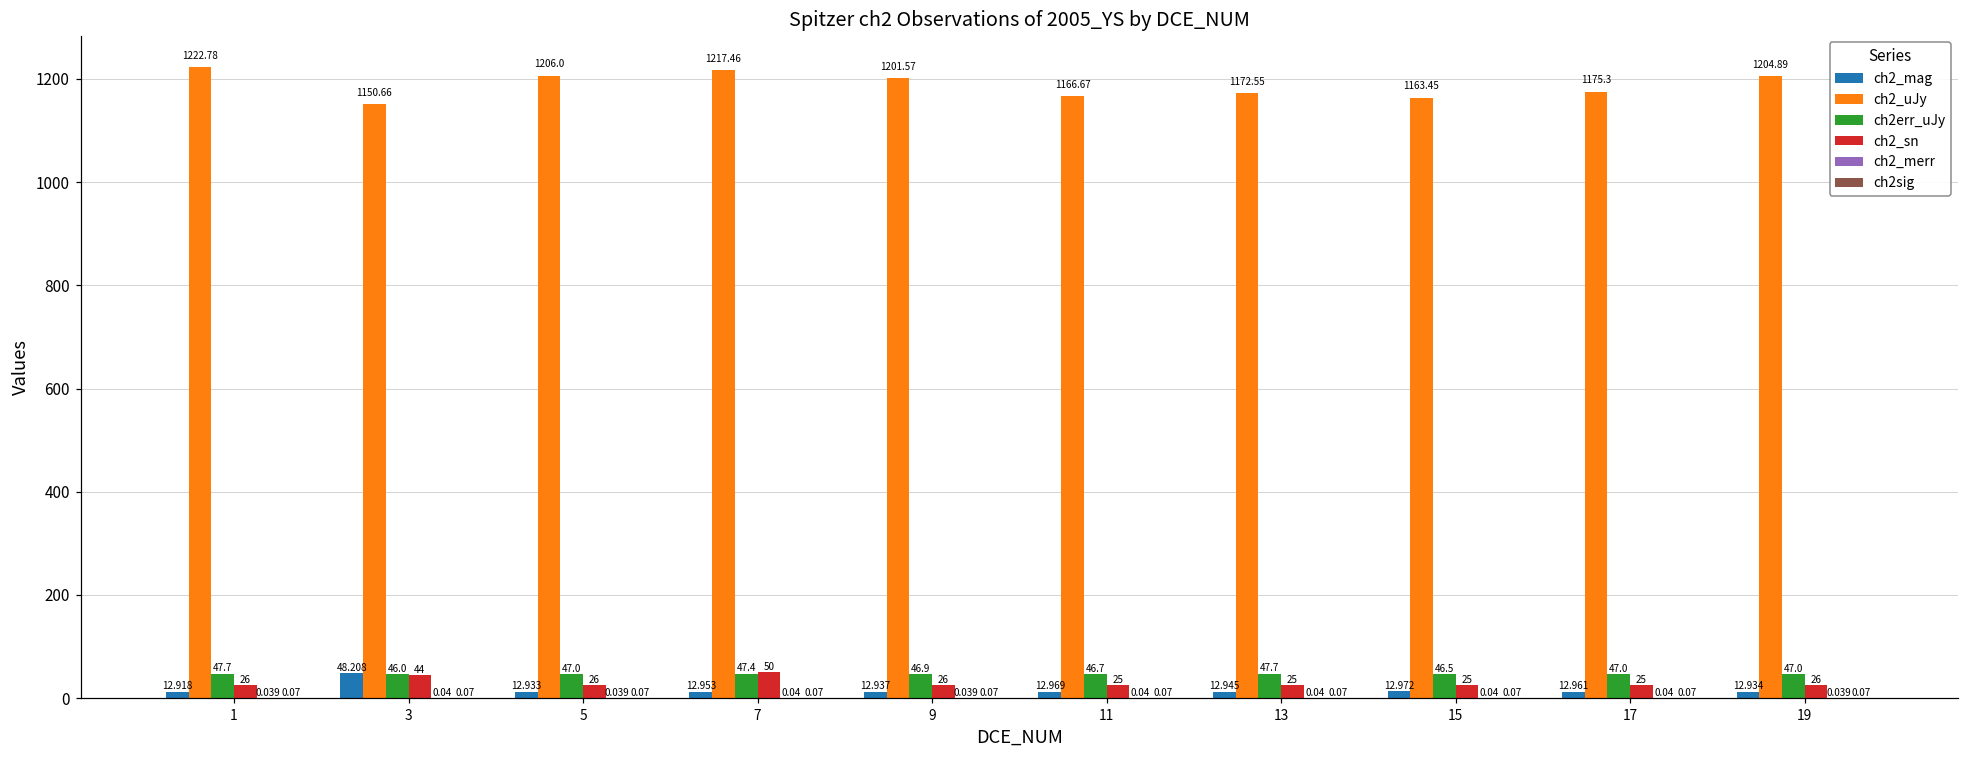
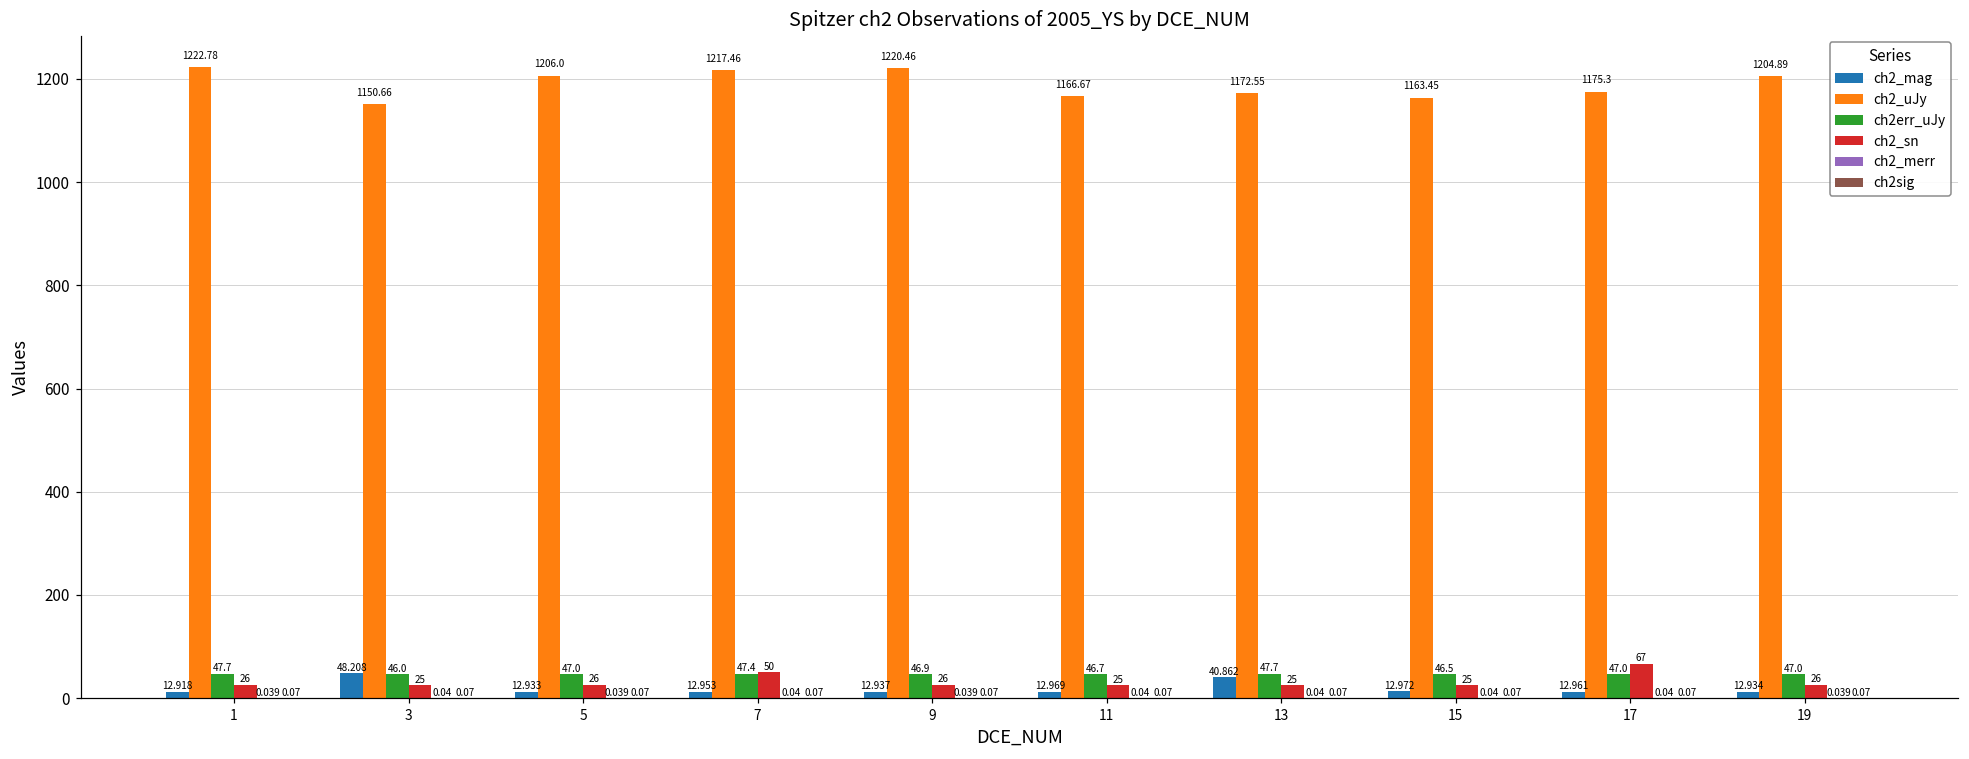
ch2_sn, 3: 44 -> 25
ch2_uJy, 9: 1201.57 -> 1220.46
ch2_mag, 13: 12.945 -> 40.862
ch2_sn, 17: 25 -> 67
